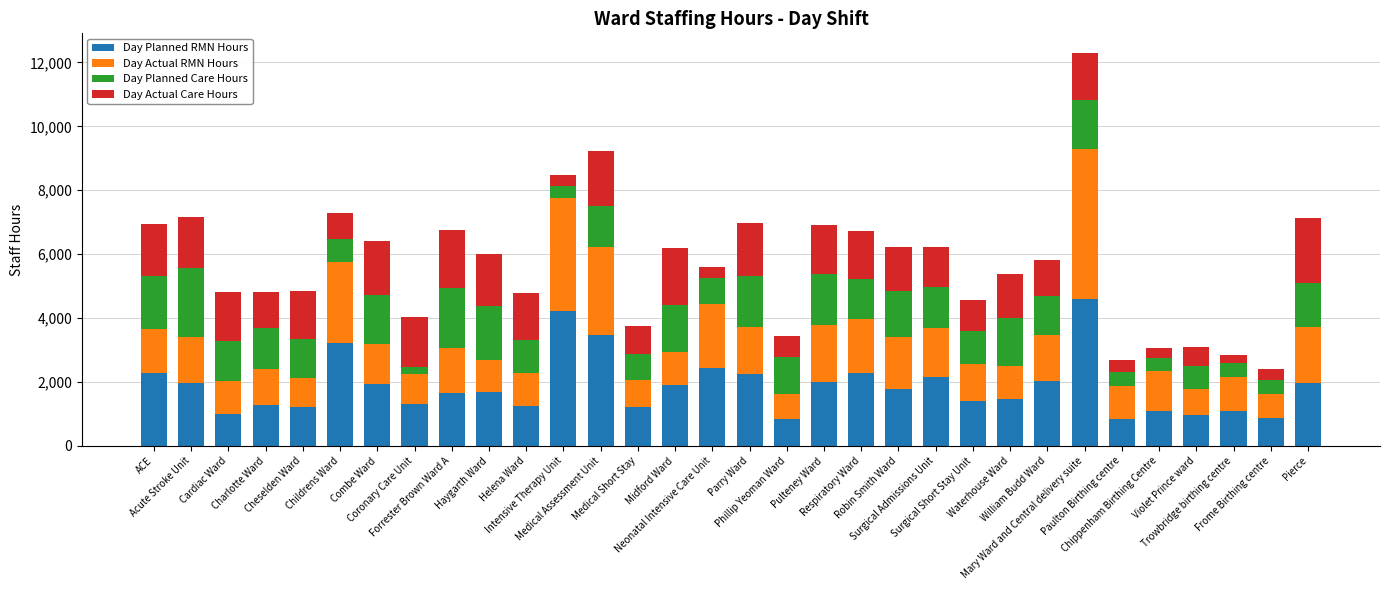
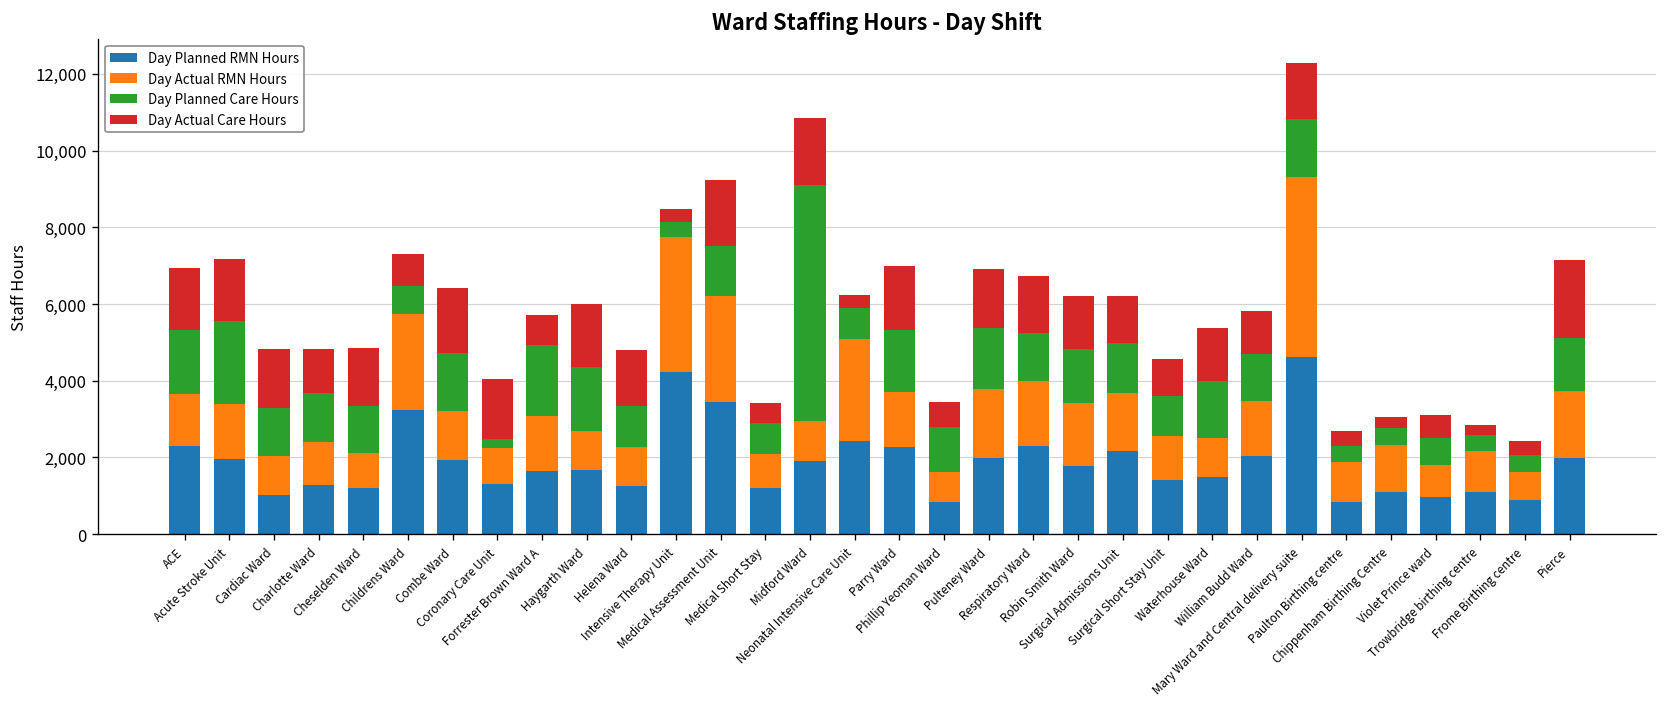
Day Actual Care Hours, Forrester Brown Ward A: 1,800 -> 800
Day Actual Care Hours, Medical Short Stay: 900 -> 500
Day Planned Care Hours, Midford Ward: 1,500 -> 6,200
Day Actual RMN Hours, Neonatal Intensive Care Unit: 2,000 -> 2,700
